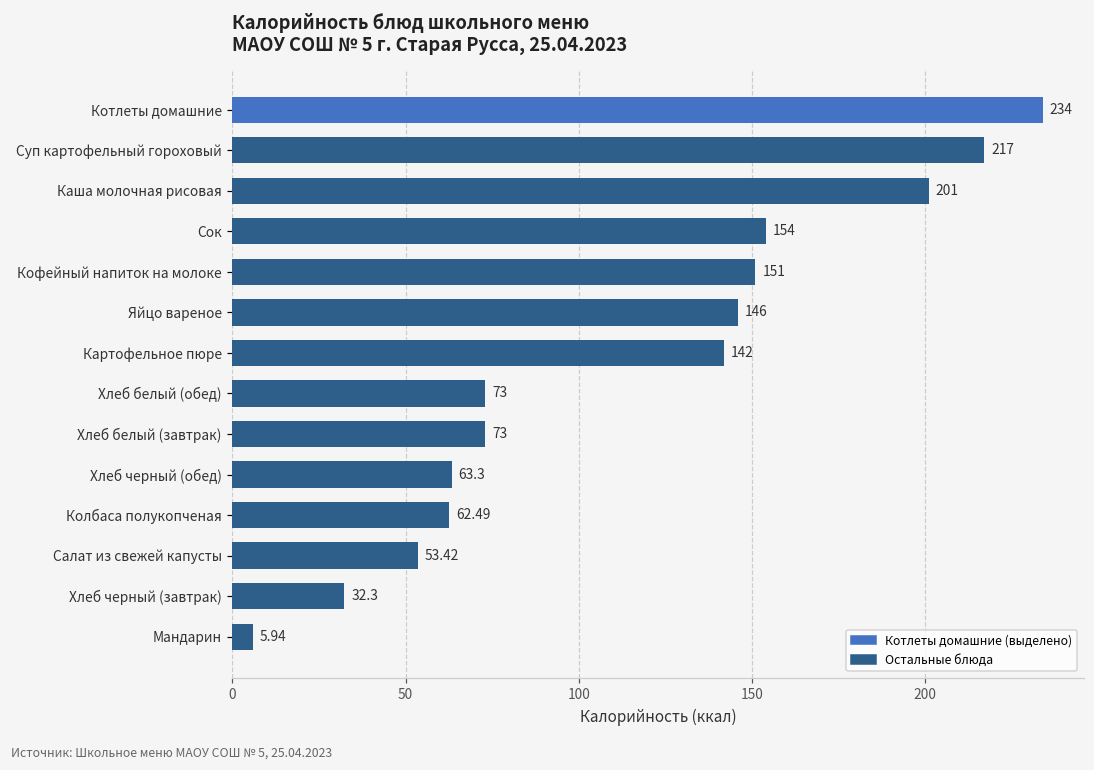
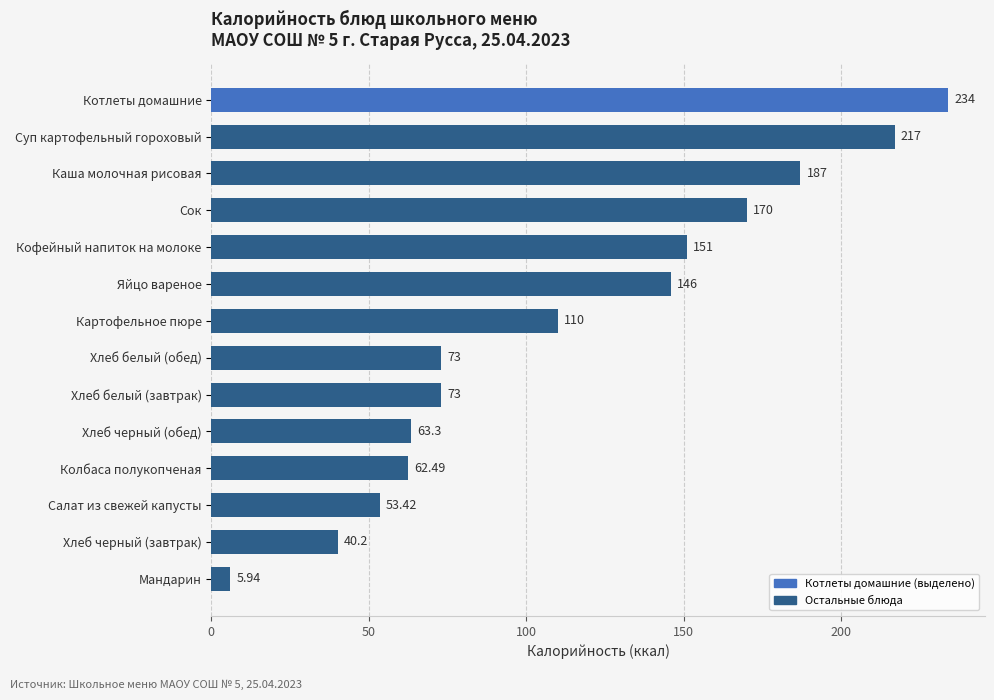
Каша молочная рисовая: 201 -> 187
Сок: 154 -> 170
Картофельное пюре: 142 -> 110
Хлеб черный (завтрак): 32.3 -> 40.2
